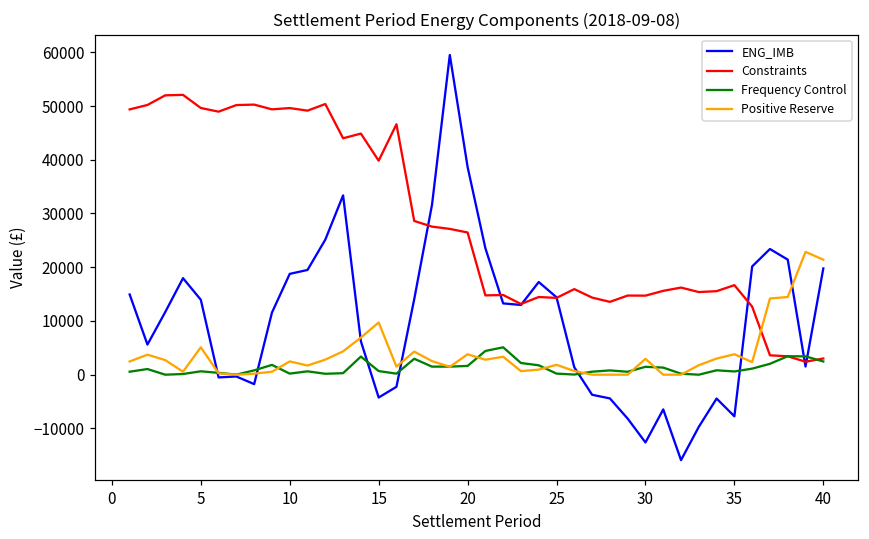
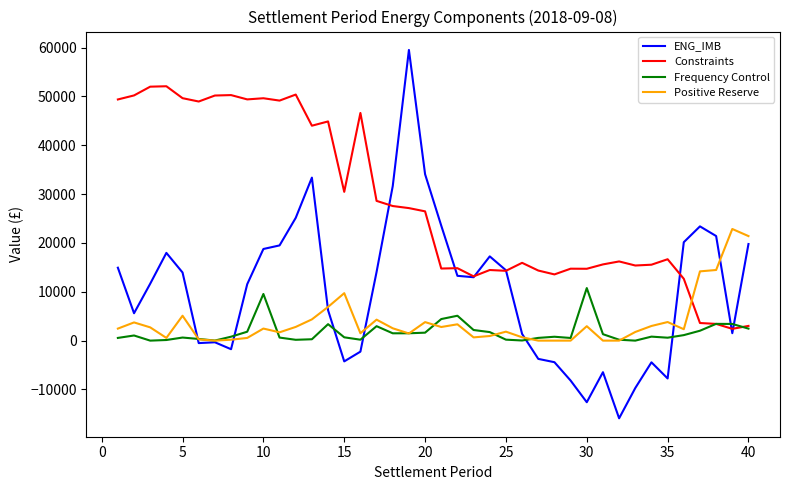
Frequency Control, 10: 0 -> 10000
Constraints, 15: 40000 -> 30000
ENG_IMB, 20: 39000 -> 34000
Frequency Control, 30: 1000 -> 11000
